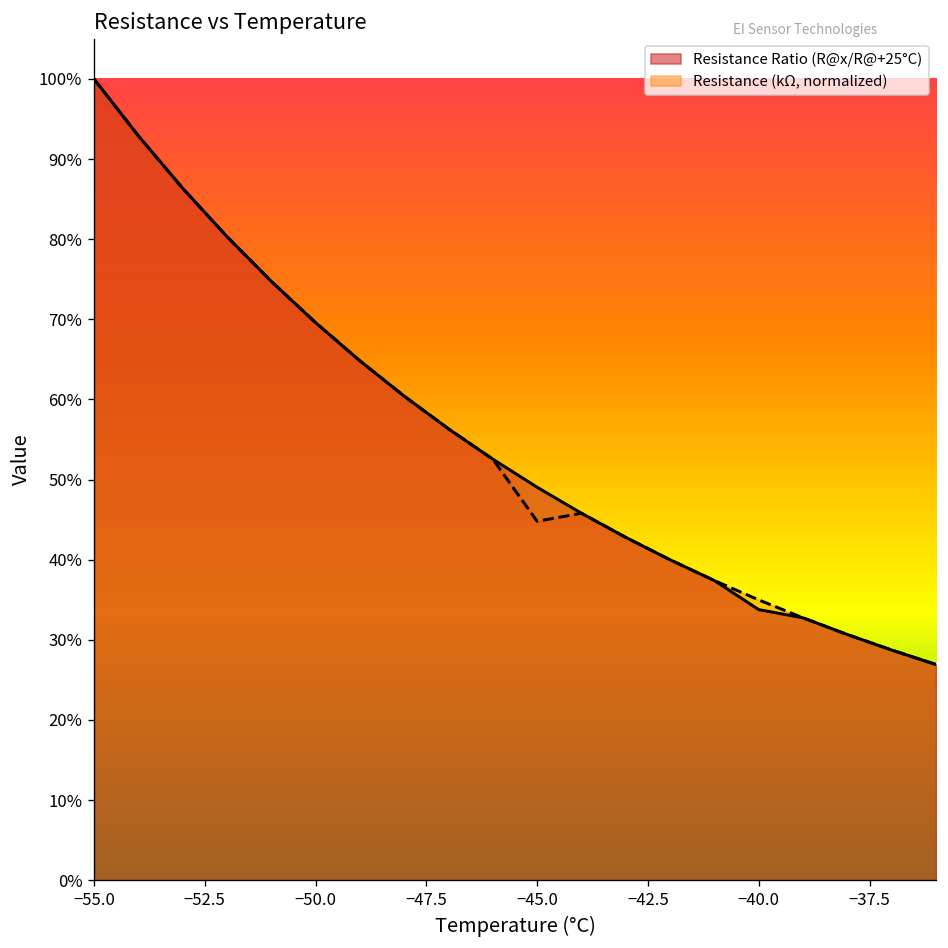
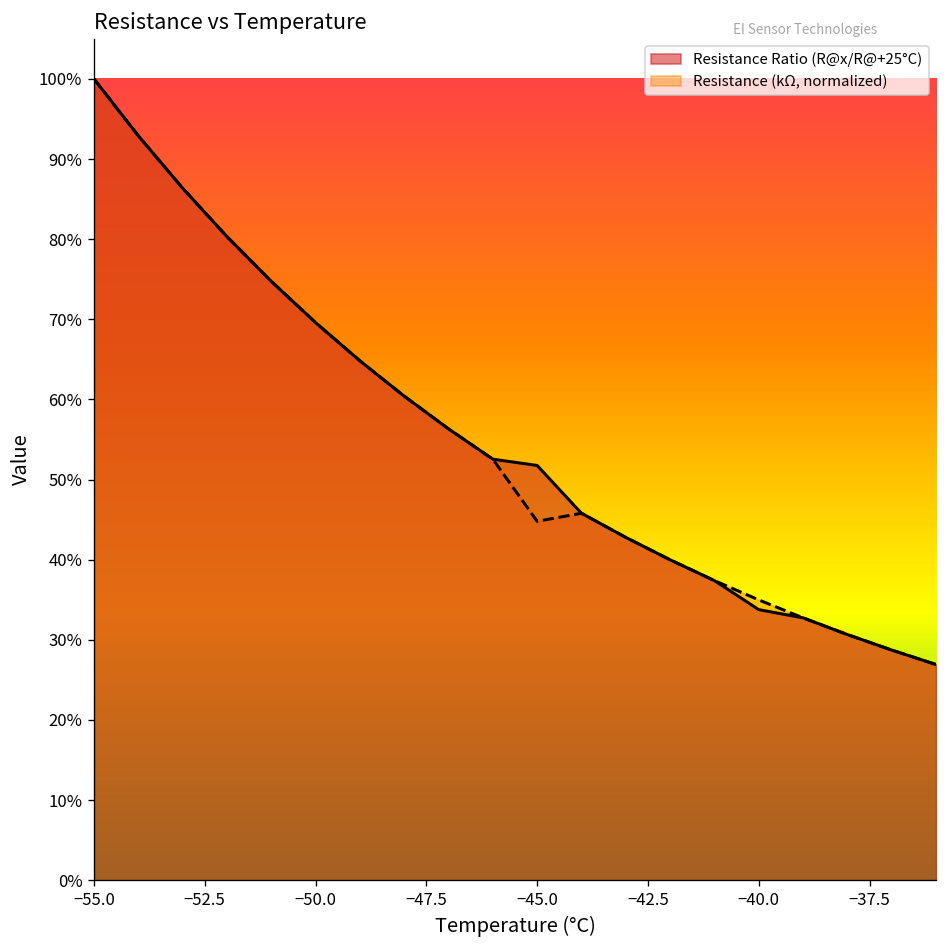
Resistance Ratio (R@x/R@+25°C), −45.0: 49% -> 52%
